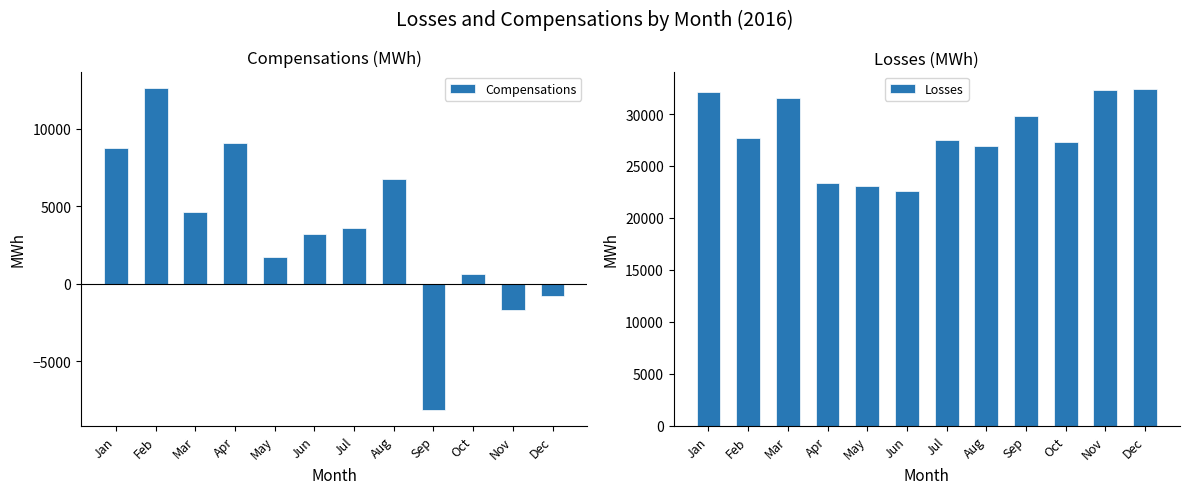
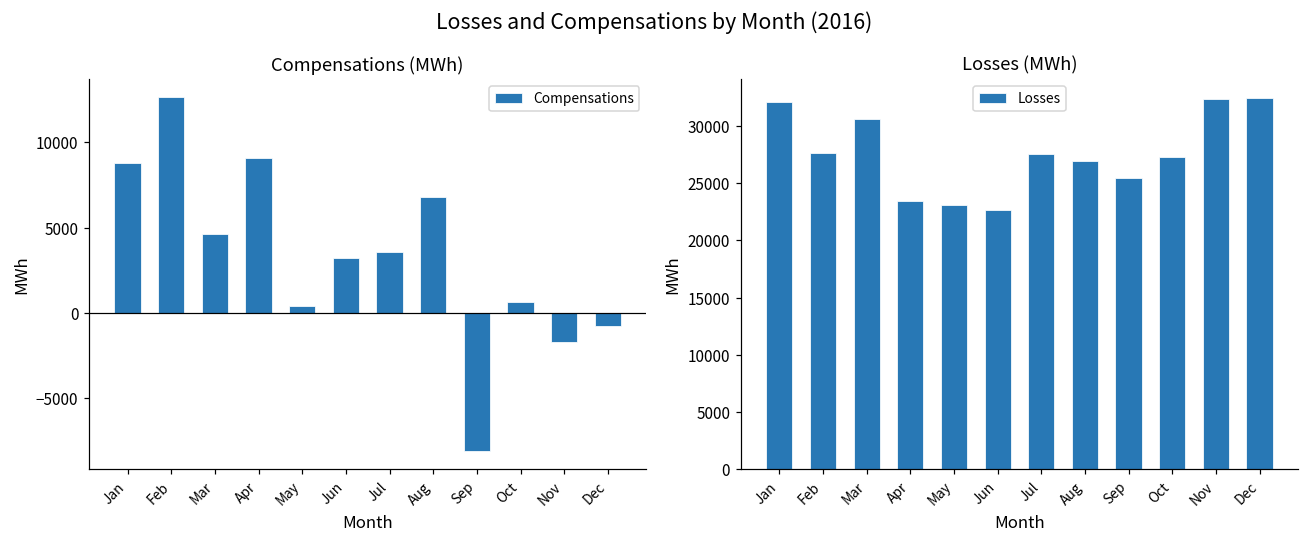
Compensations (MWh), May: 1700 -> 400
Losses (MWh), Mar: 31500 -> 30600
Losses (MWh), Sep: 29800 -> 25500
